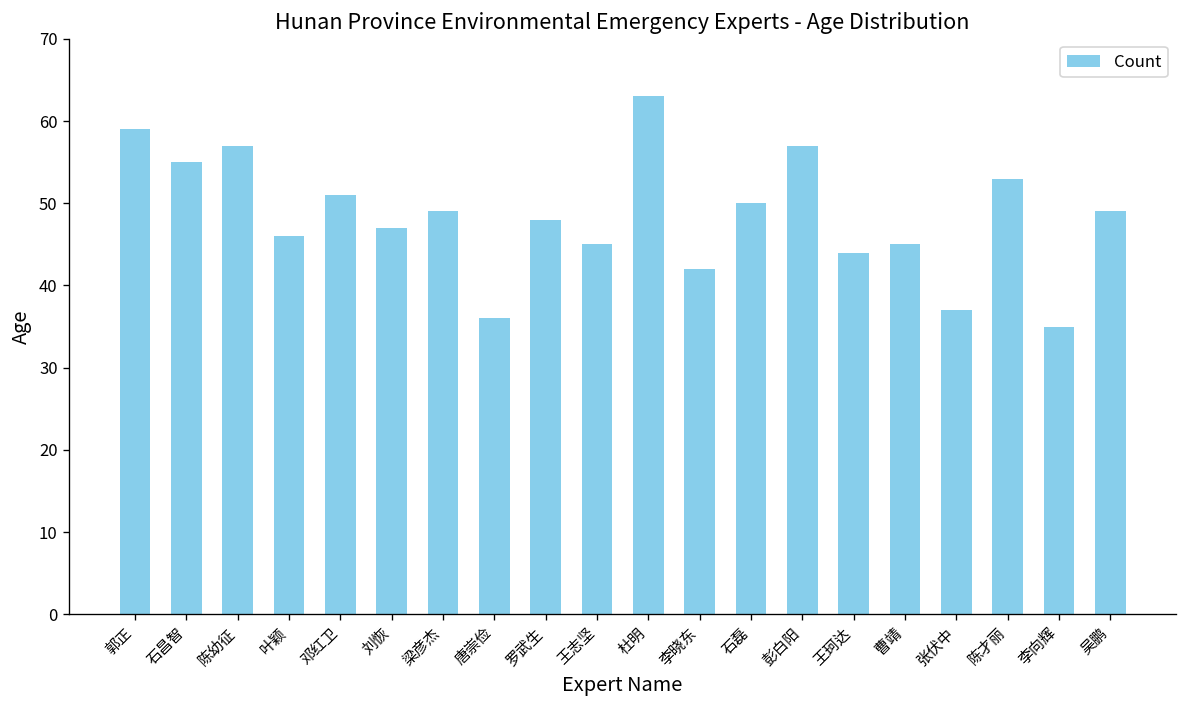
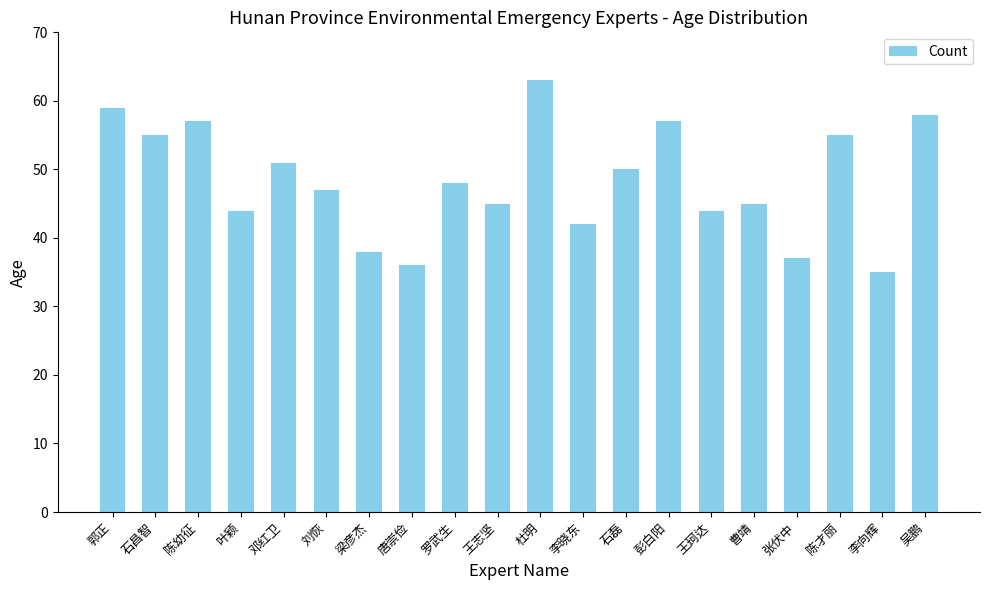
叶颖: 46 -> 44
梁彦杰: 49 -> 38
陈才丽: 53 -> 55
吴鹏: 49 -> 58
